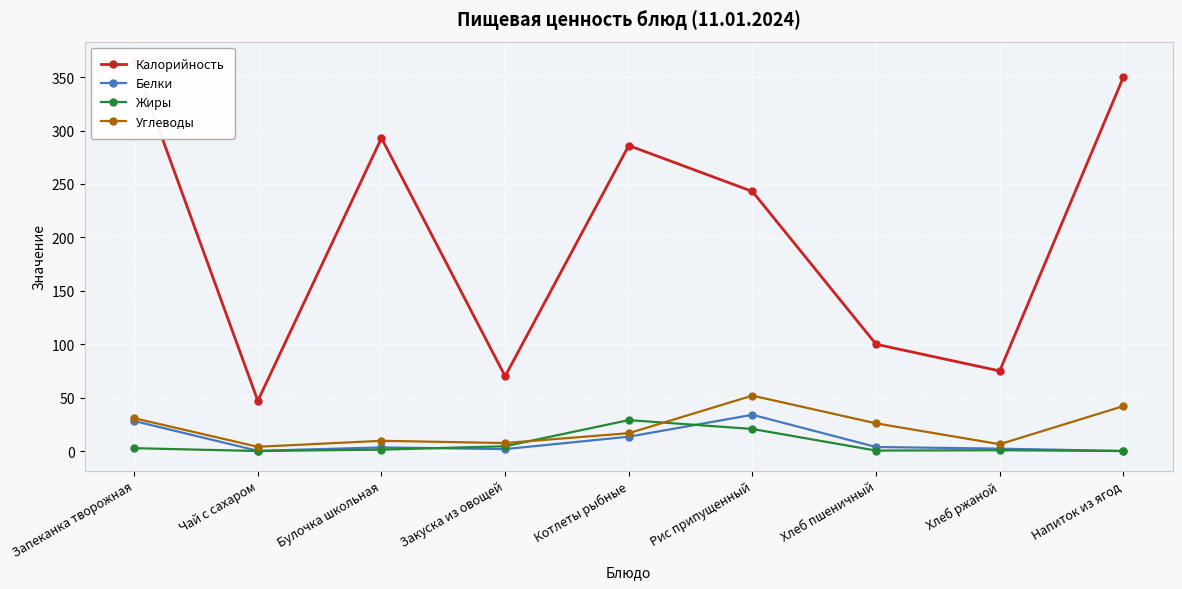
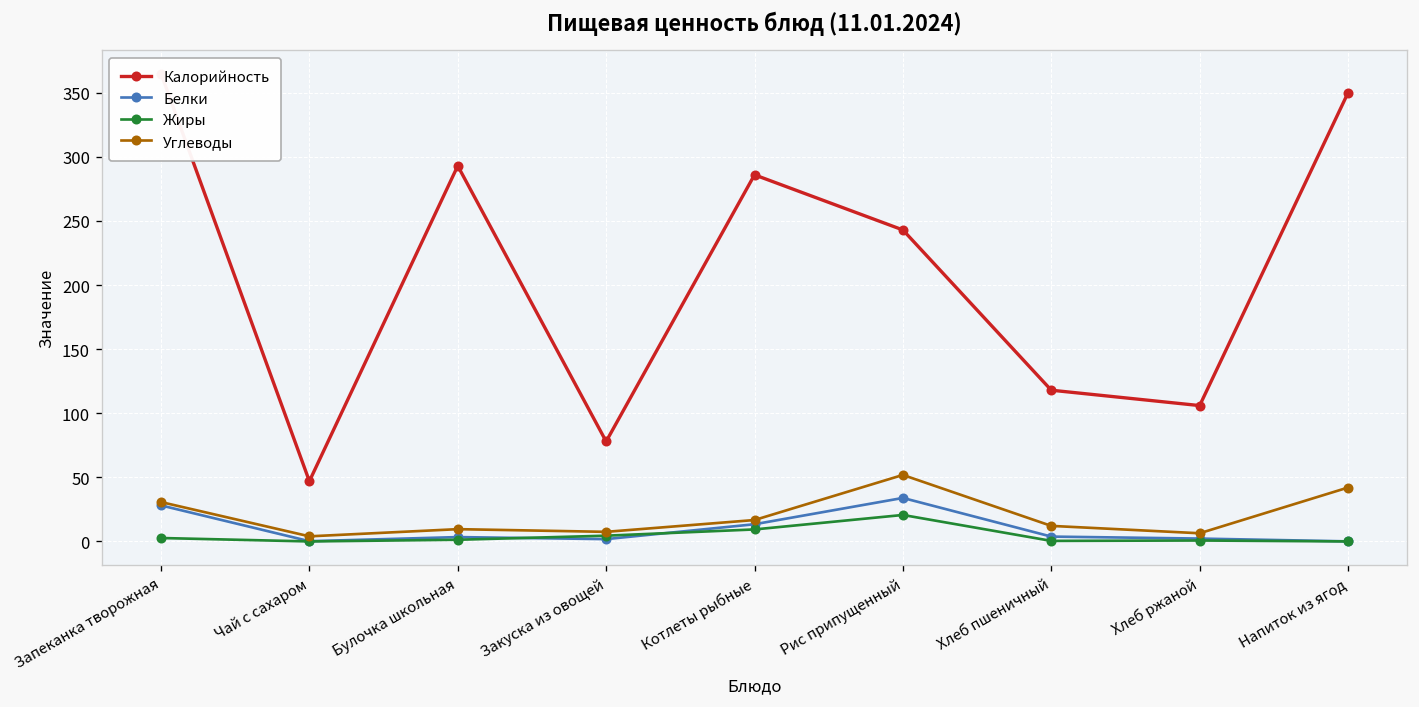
Калорийность, Закуска из овощей: 70 -> 78
Жиры, Котлеты рыбные: 29 -> 9
Калорийность, Хлеб пшеничный: 100 -> 118
Углеводы, Хлеб пшеничный: 26 -> 12
Калорийность, Хлеб ржаной: 75 -> 106
